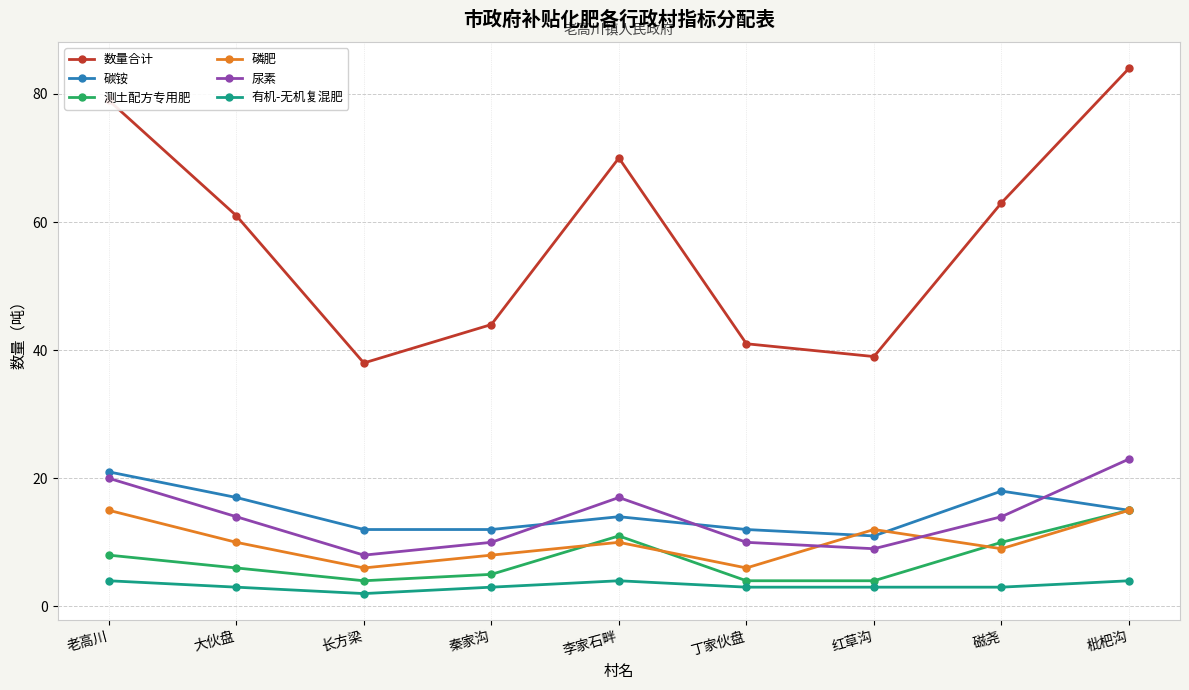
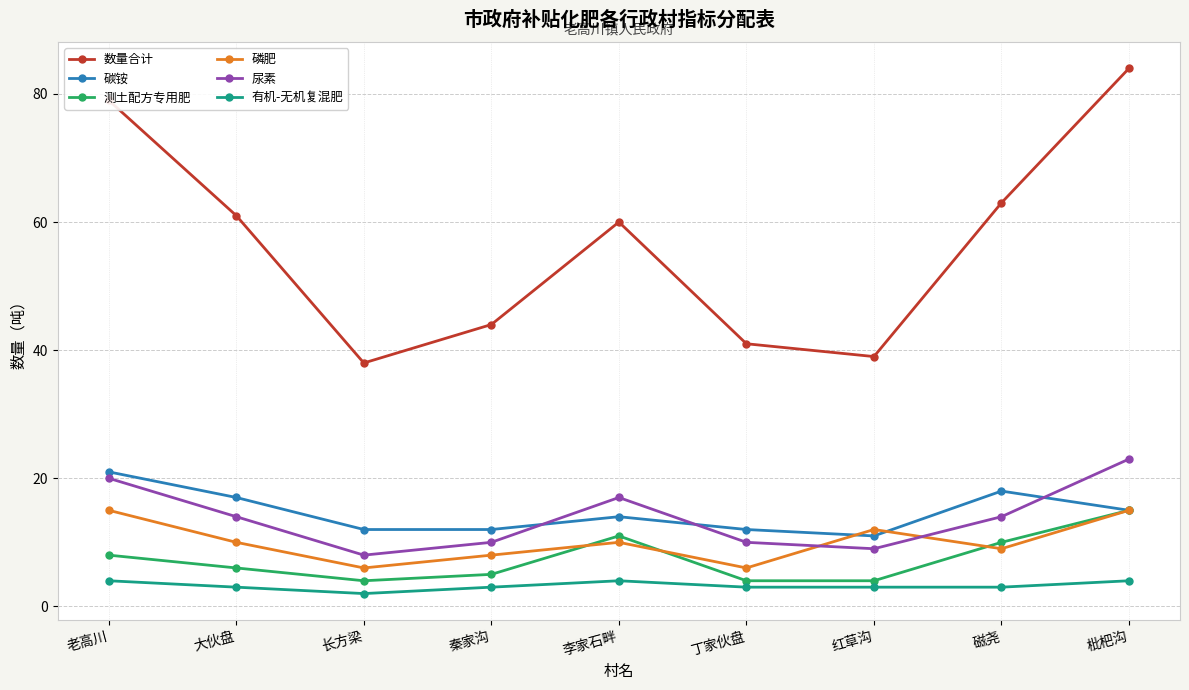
数量合计, 李家石畔: 70 -> 60
